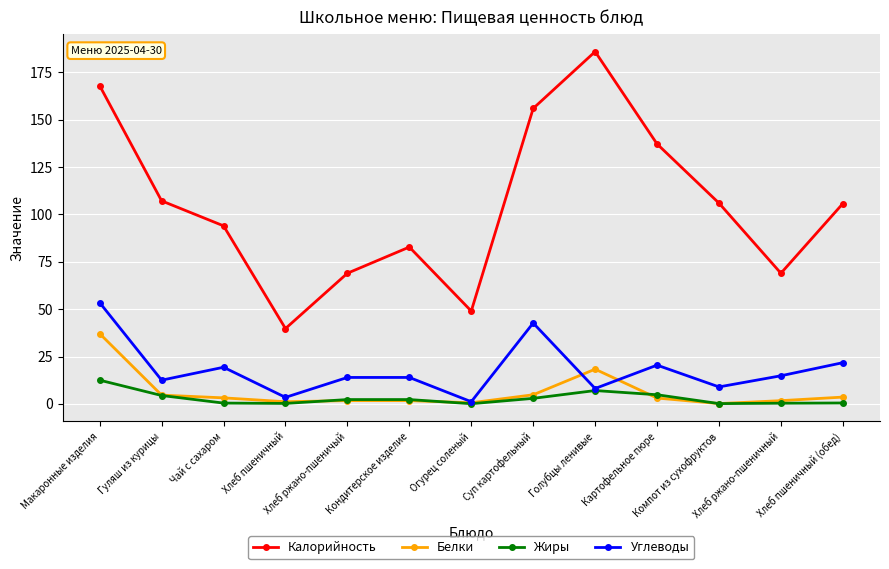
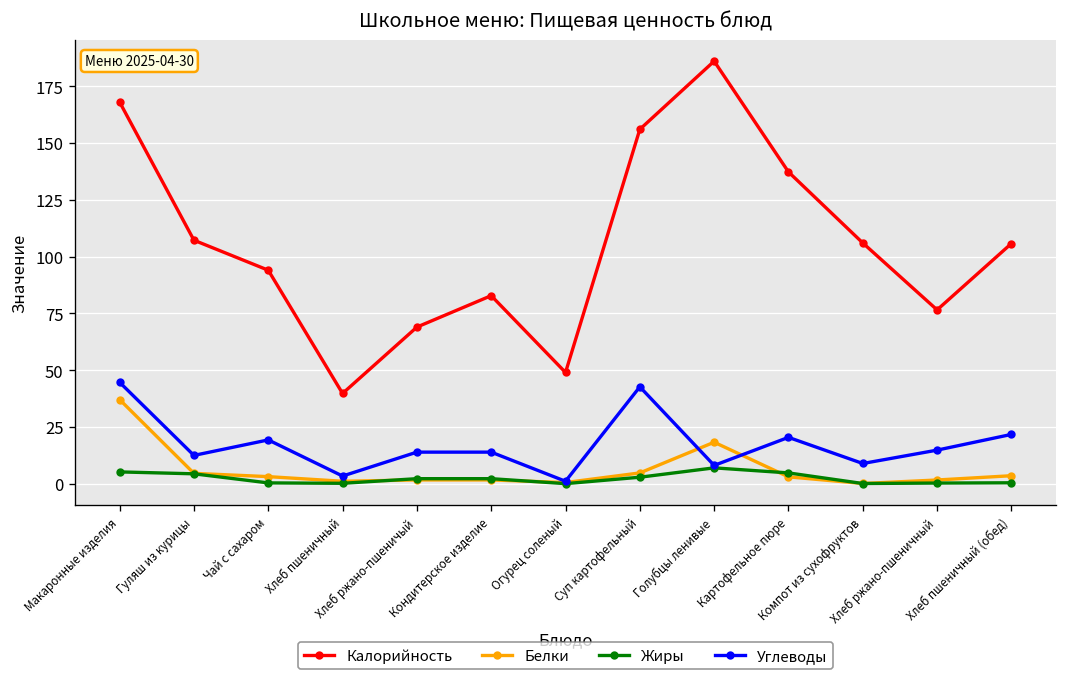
Жиры, Макаронные изделия: 13 -> 5
Углеводы, Макаронные изделия: 53 -> 45
Калорийность, Хлеб ржано-пшеничный: 69 -> 77
